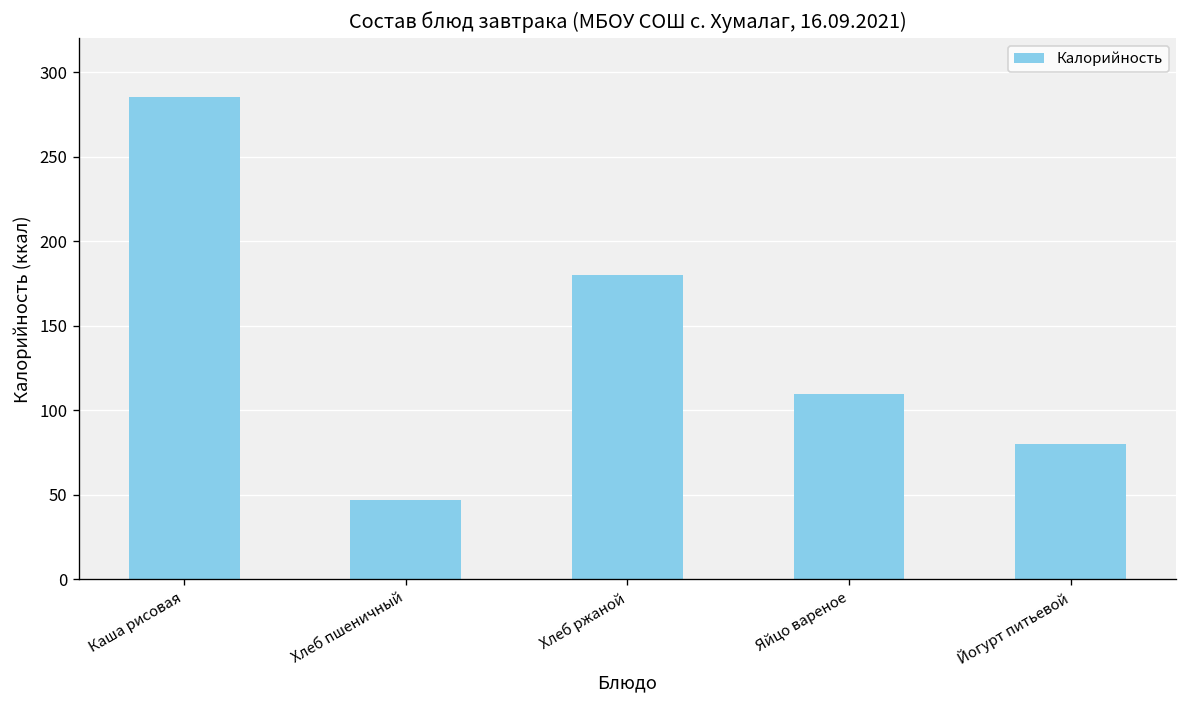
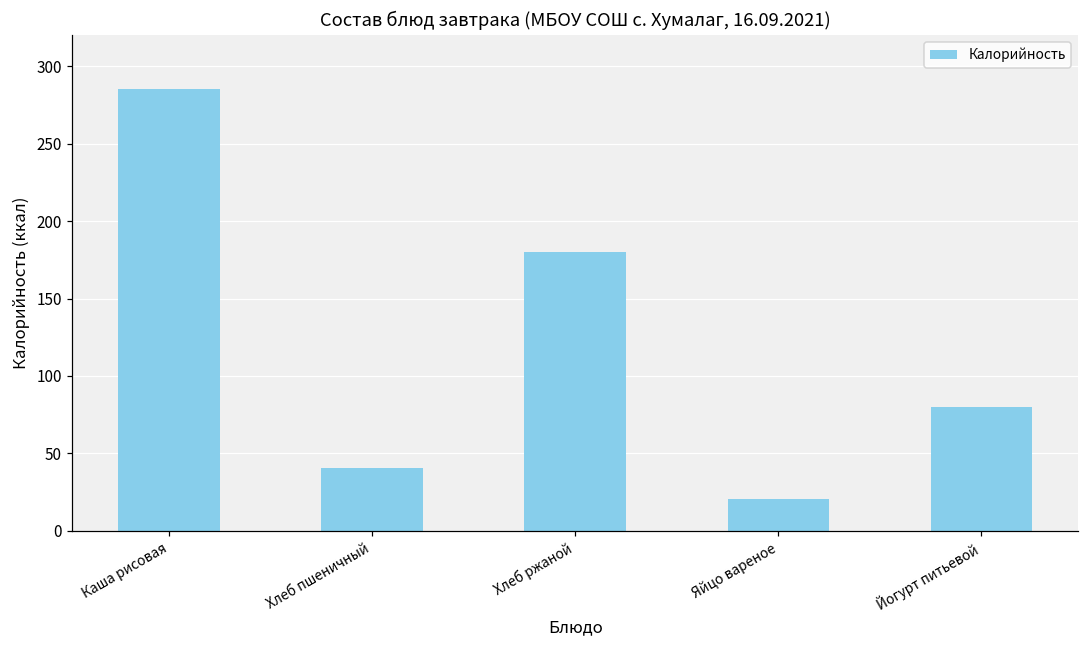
Хлеб пшеничный: 47 -> 40
Яйцо вареное: 110 -> 21
